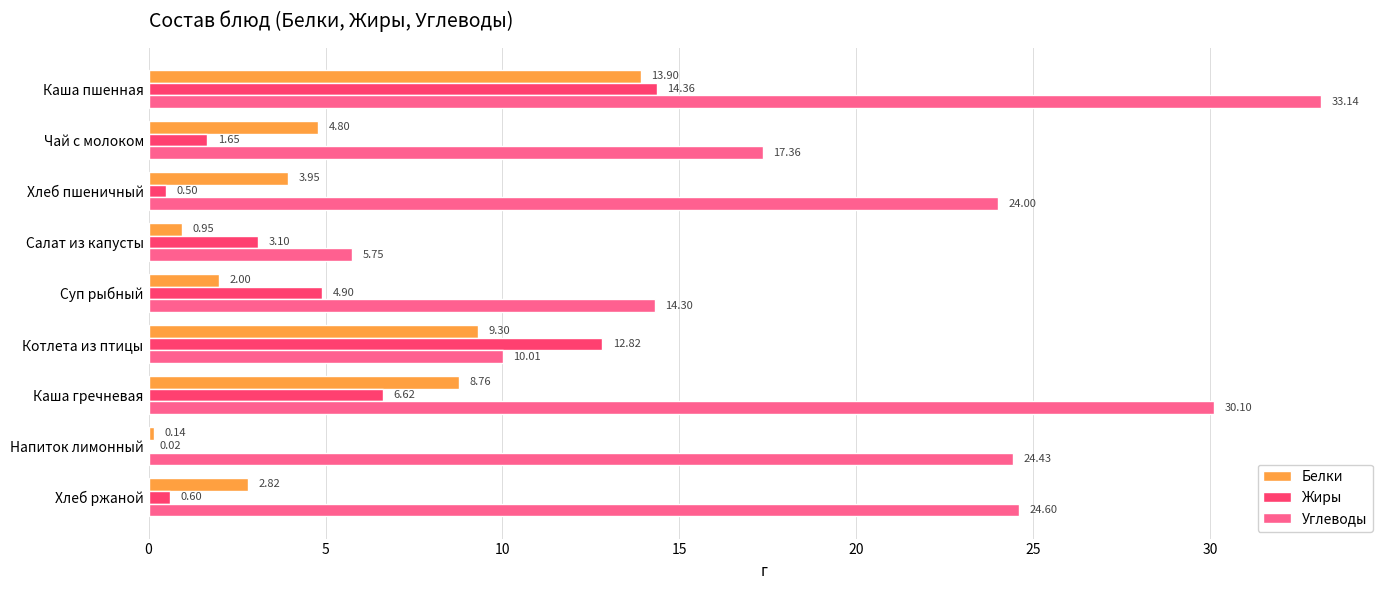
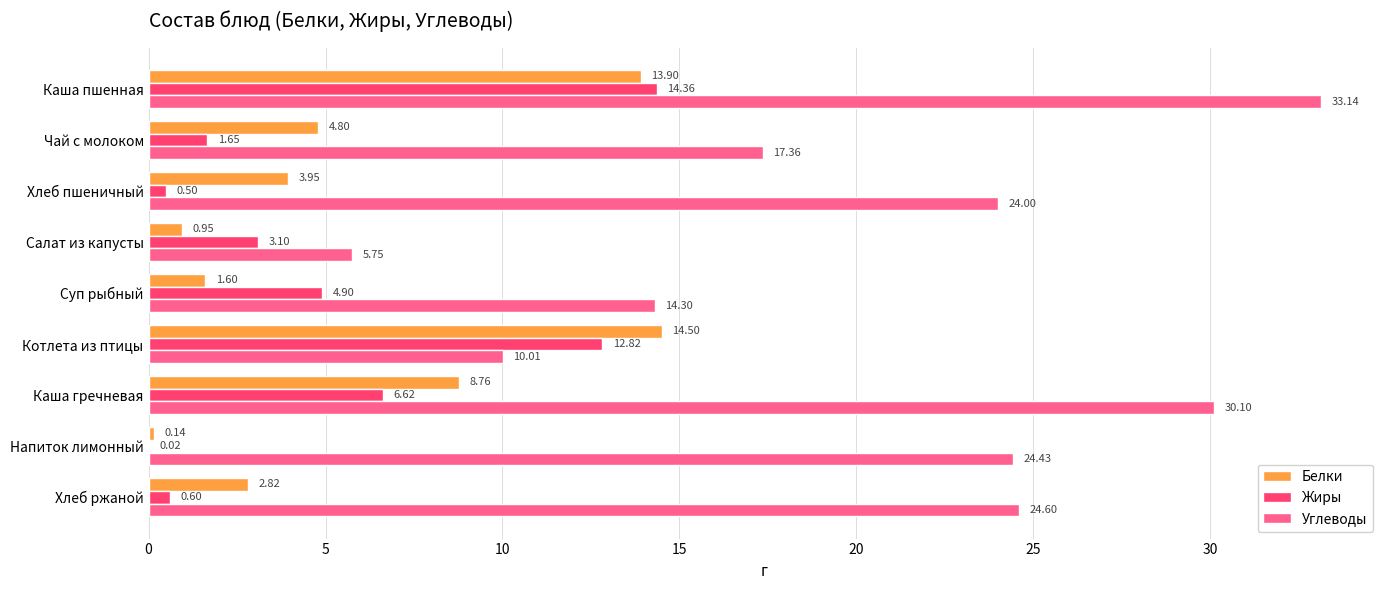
Белки, Суп рыбный: 2.00 -> 1.60
Белки, Котлета из птицы: 9.30 -> 14.50
